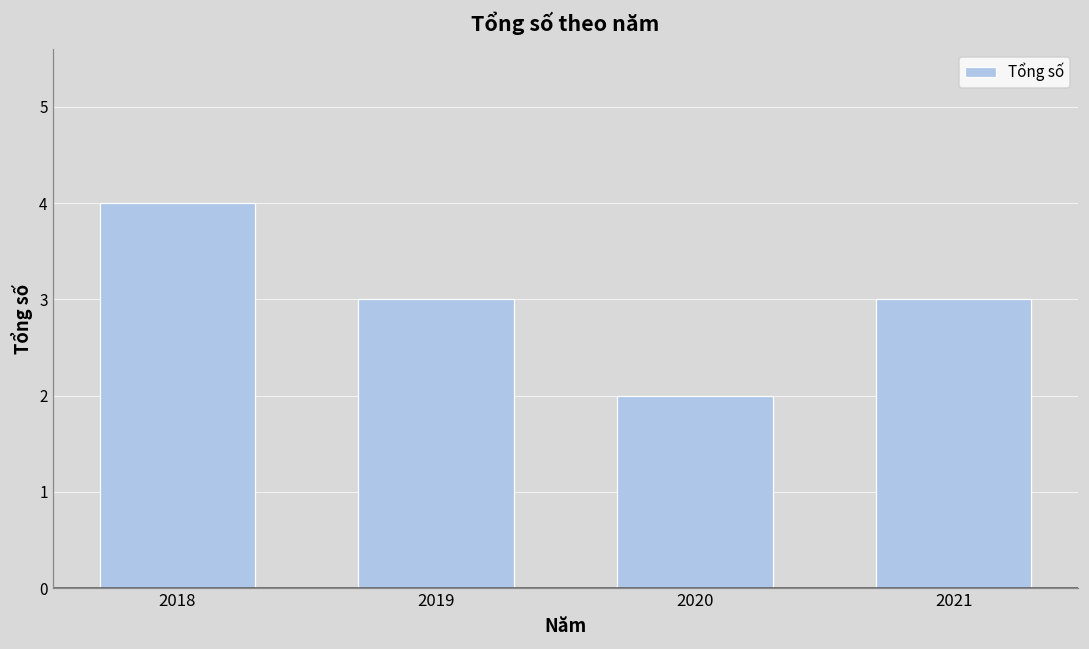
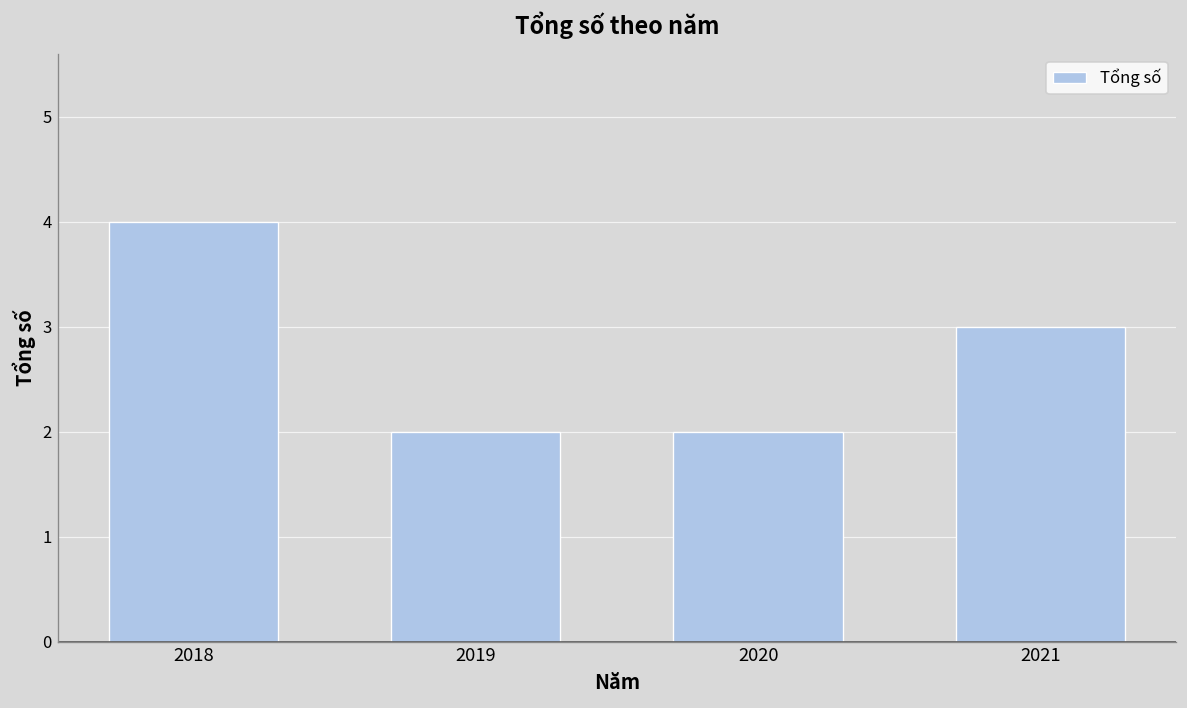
2019: 3 -> 2
